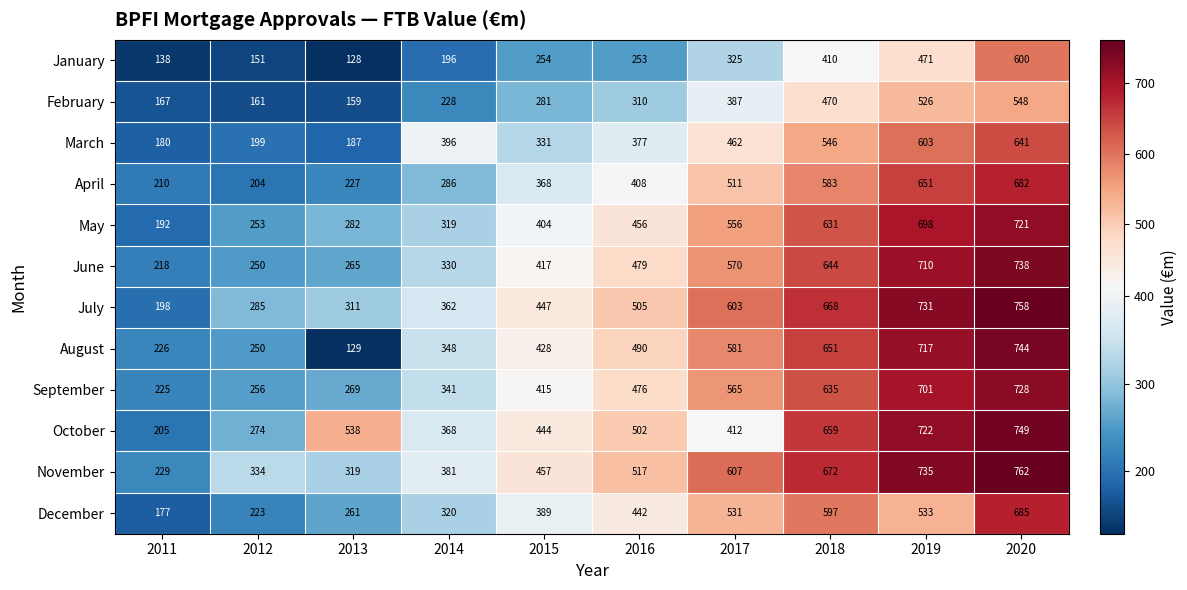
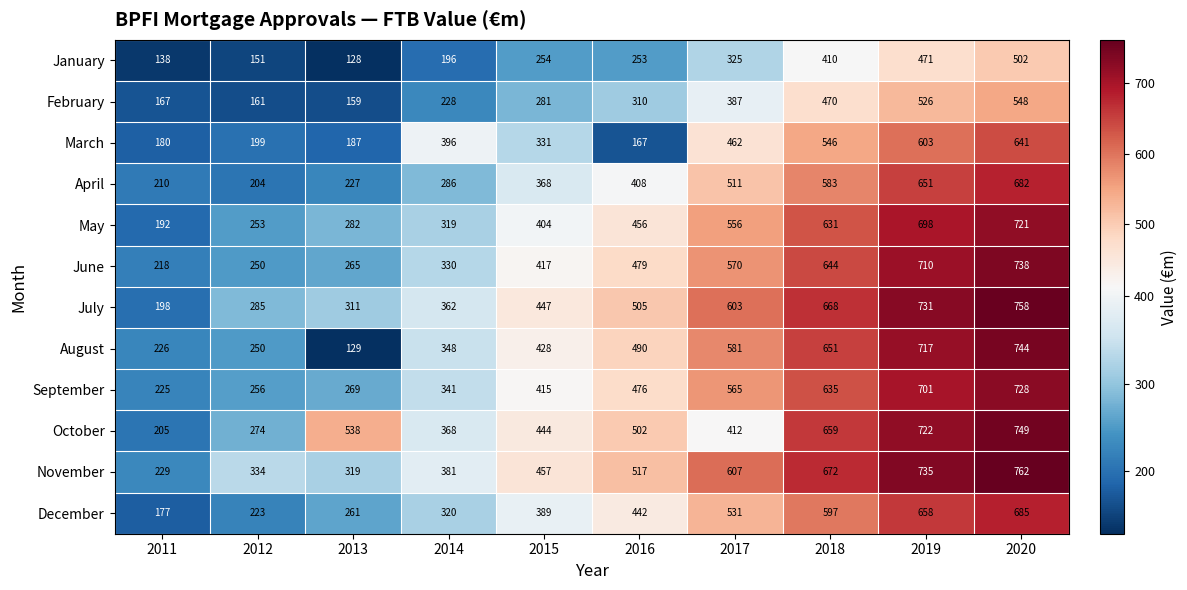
January, 2020: 600 -> 502
March, 2016: 377 -> 167
December, 2019: 533 -> 658
